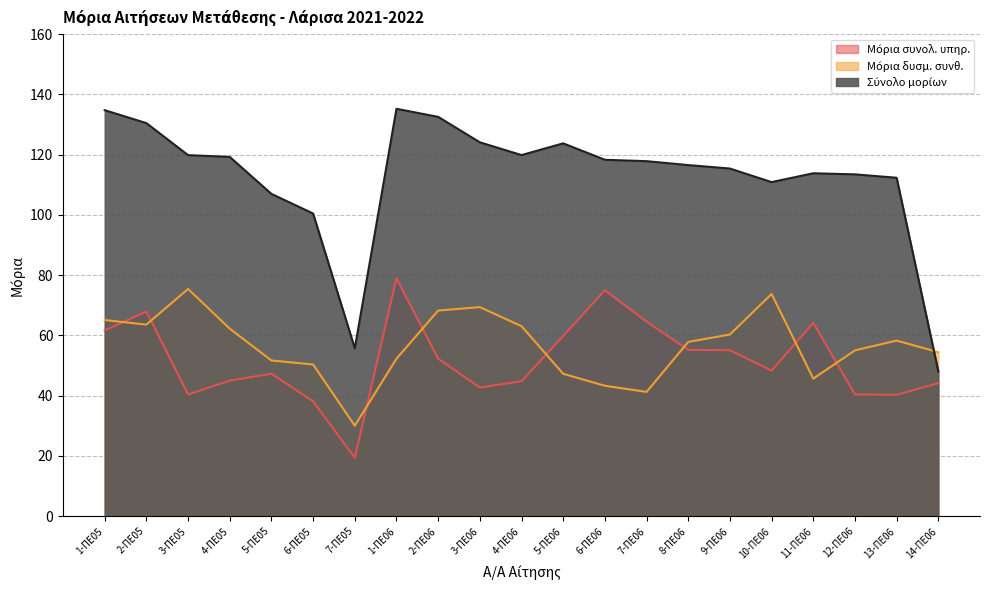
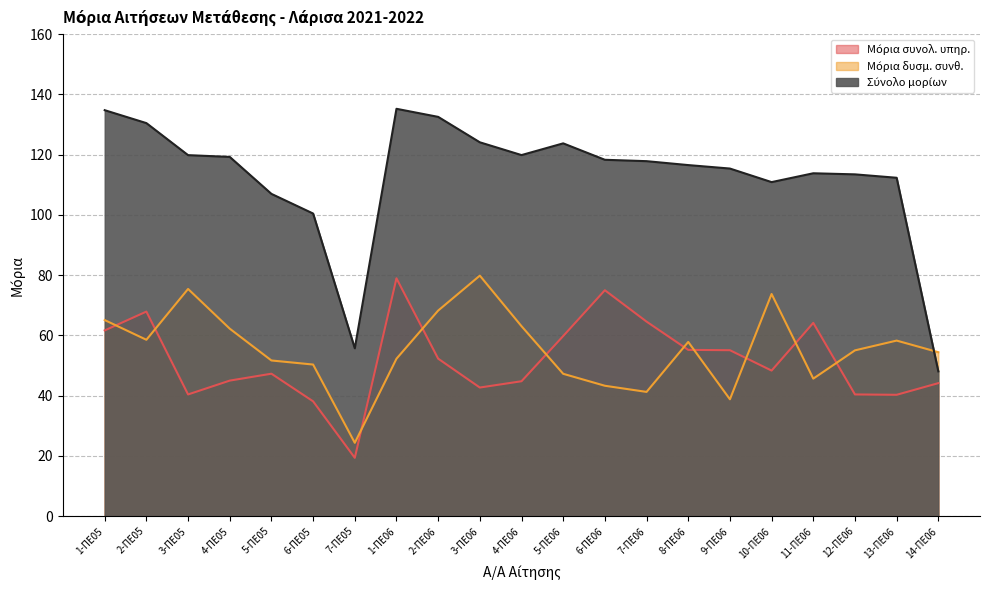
Μόρια δυσμ. συνθ., 2-ΠΕ05: 64 -> 59
Μόρια δυσμ. συνθ., 7-ΠΕ05: 30 -> 24
Μόρια δυσμ. συνθ., 3-ΠΕ06: 69 -> 80
Μόρια δυσμ. συνθ., 9-ΠΕ06: 60 -> 39
